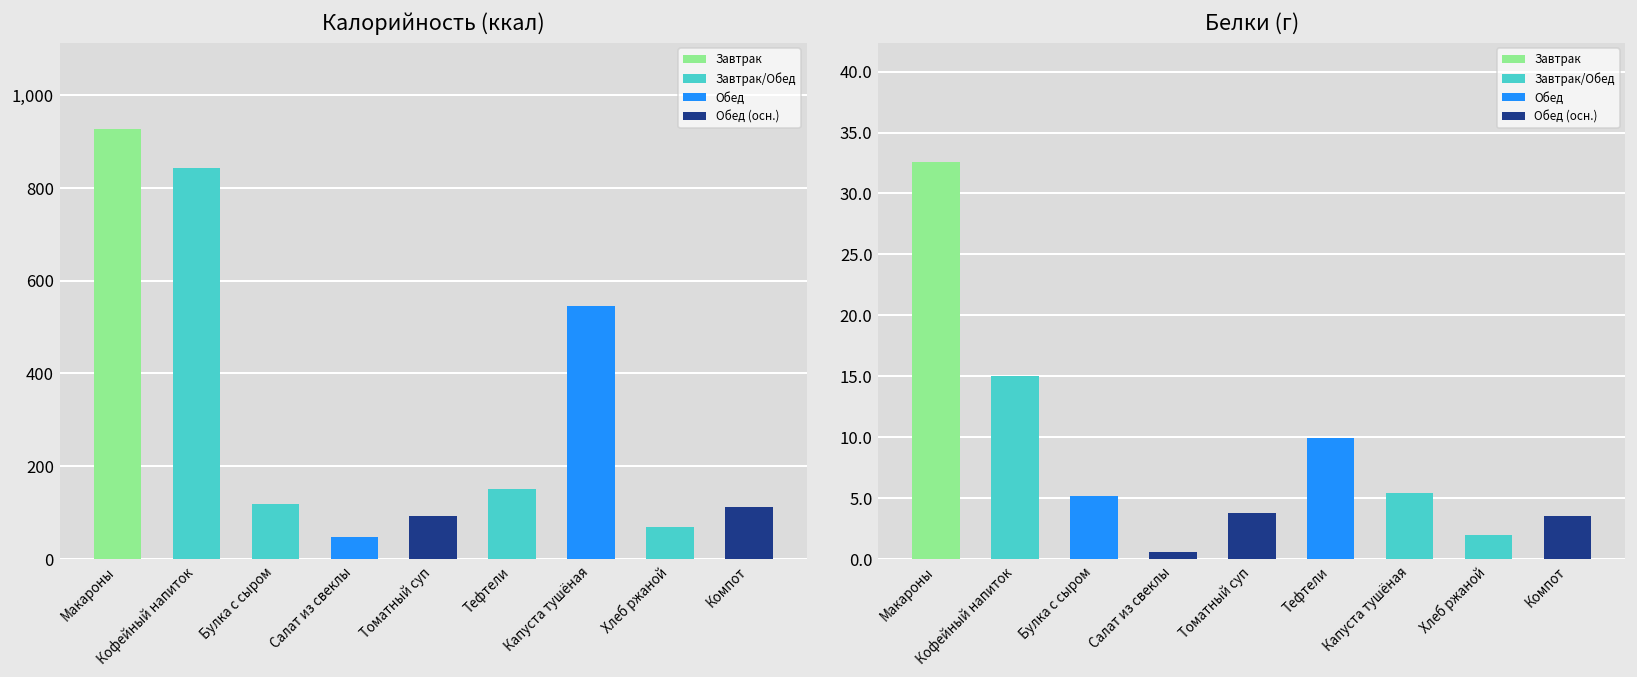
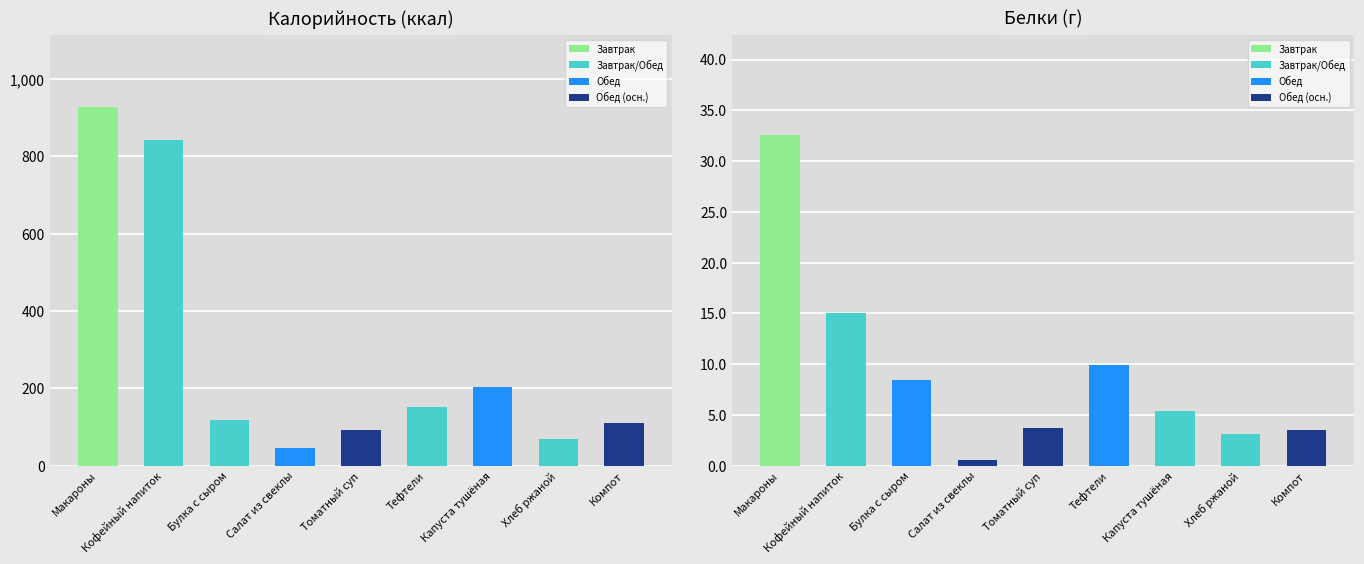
Калорийность (ккал), Капуста тушёная: 540 -> 200
Белки (г), Булка с сыром: 5.2 -> 8.5
Белки (г), Хлеб ржаной: 2.0 -> 3.1
